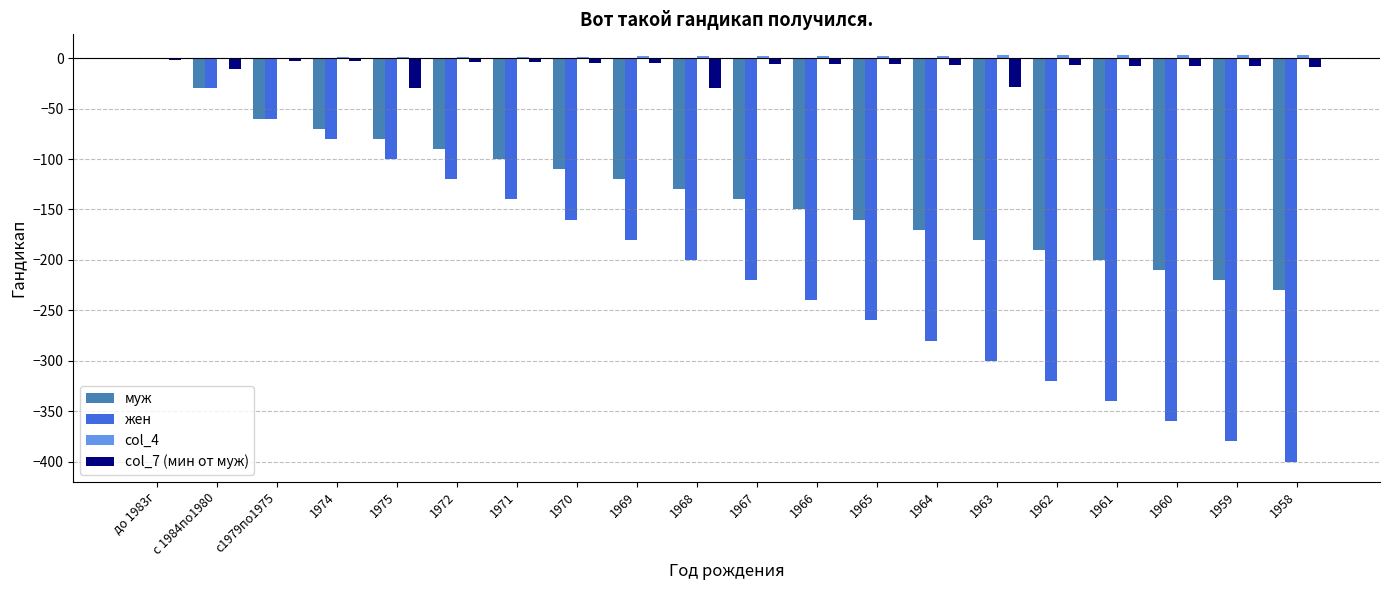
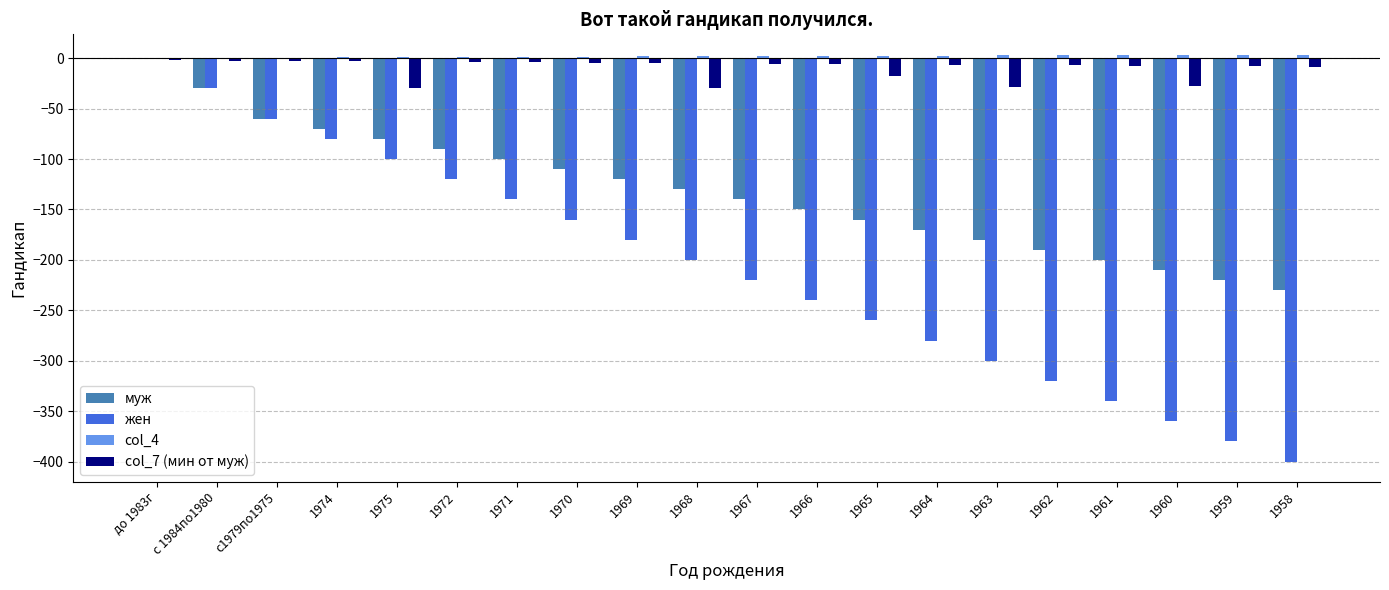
col_7 (мин от муж), с 1984по1980: -11 -> -2
col_7 (мин от муж), 1965: -6 -> -18
col_7 (мин от муж), 1960: -8 -> -27
